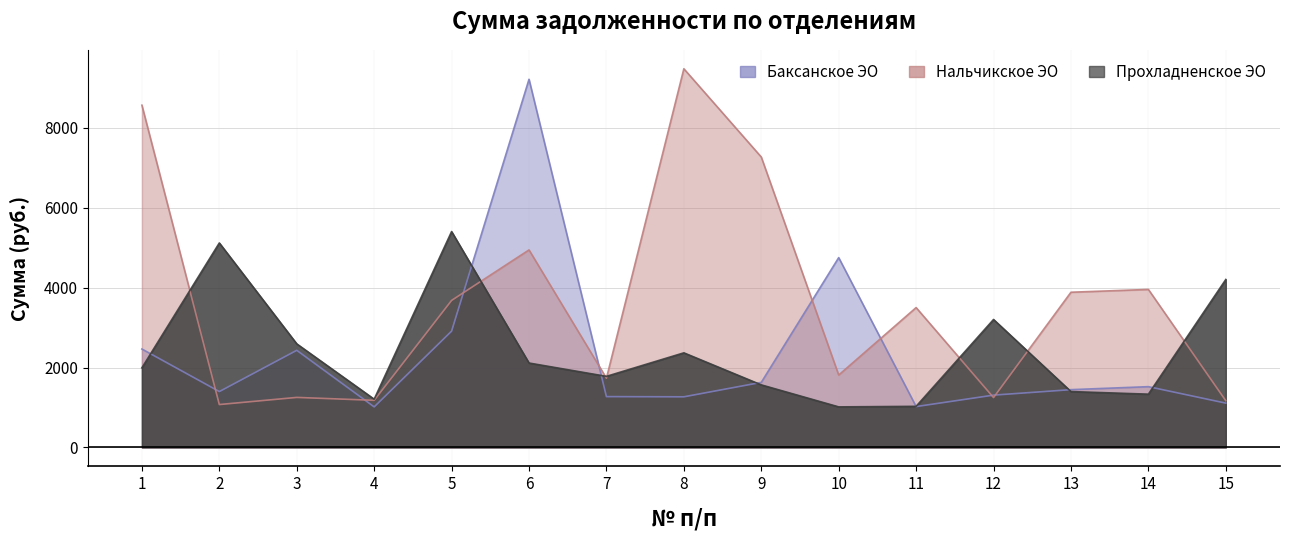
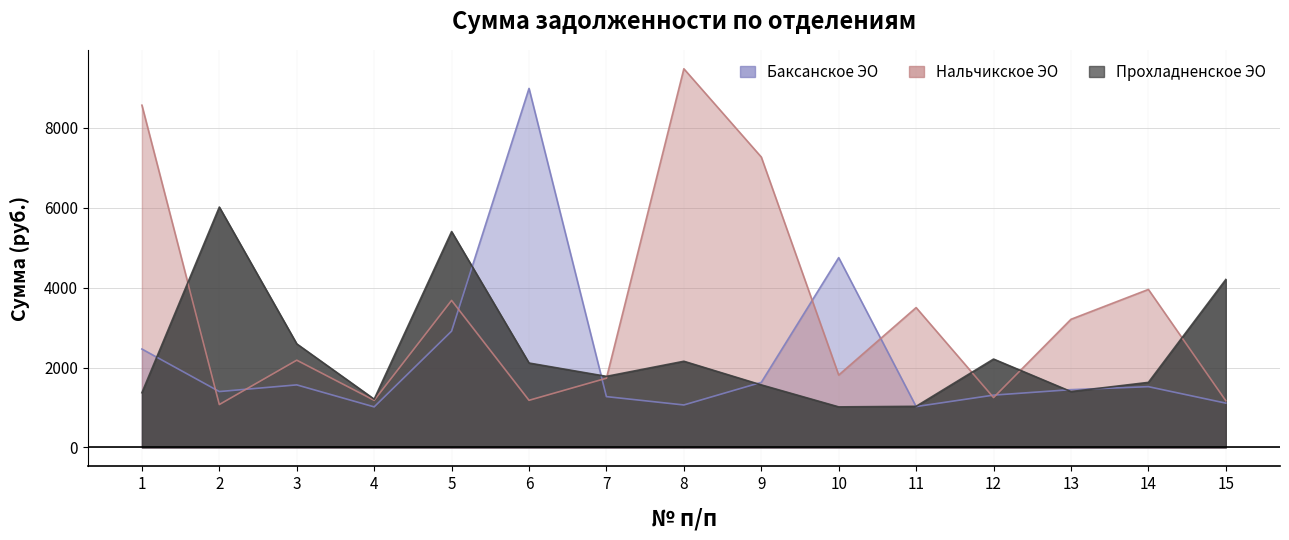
Прохладненское ЭО, 1: 2000 -> 1400
Прохладненское ЭО, 2: 5100 -> 6000
Баксанское ЭО, 3: 2400 -> 1600
Нальчикское ЭО, 3: 1300 -> 2200
Баксанское ЭО, 6: 9200 -> 9000
Нальчикское ЭО, 6: 4900 -> 1200
Баксанское ЭО, 8: 1300 -> 1100
Прохладненское ЭО, 8: 2400 -> 2200
Прохладненское ЭО, 12: 3200 -> 2200
Нальчикское ЭО, 13: 3900 -> 3200
Прохладненское ЭО, 14: 1300 -> 1600
